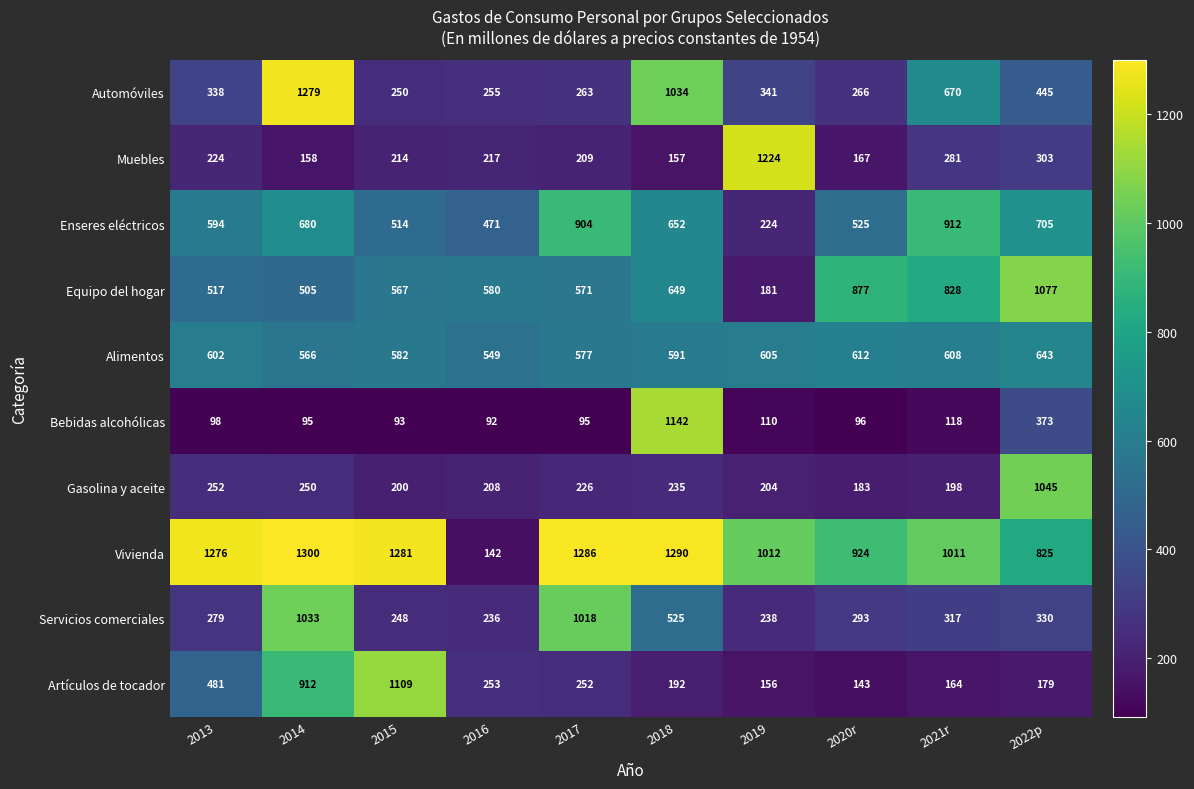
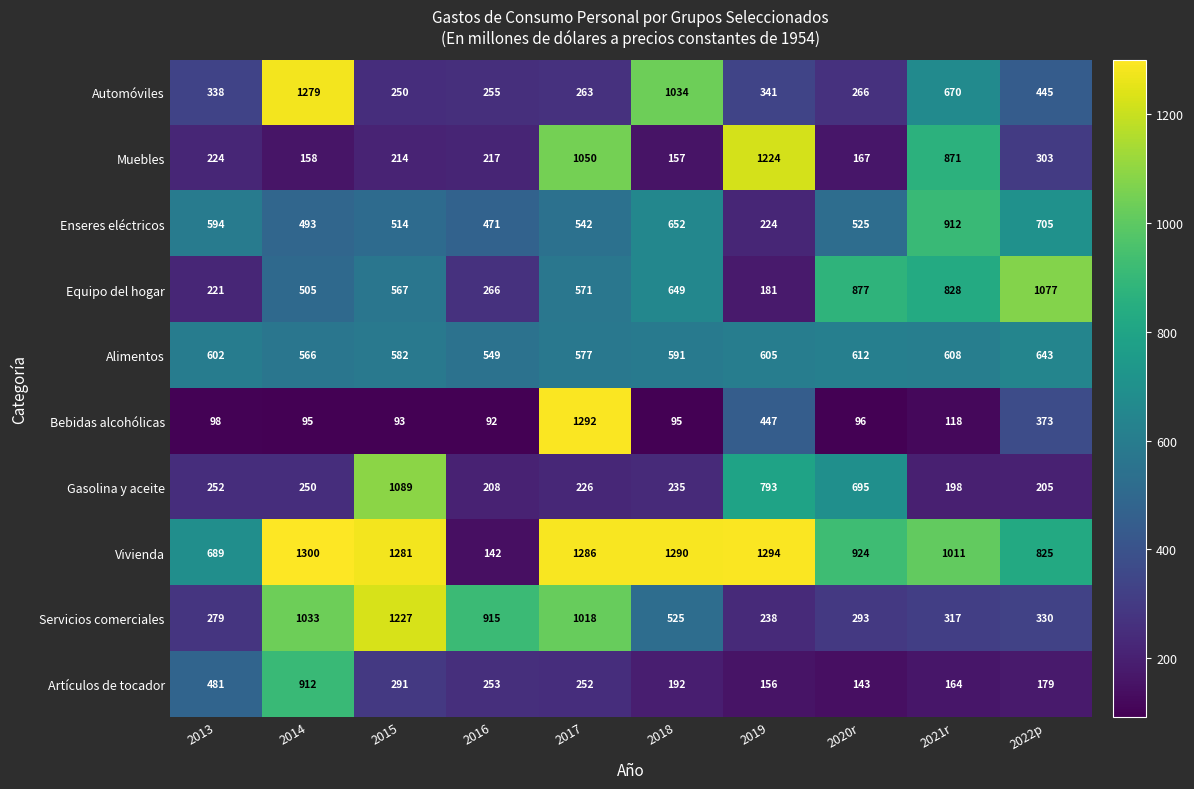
Muebles, 2017: 209 -> 1050
Muebles, 2021r: 281 -> 871
Enseres eléctricos, 2014: 680 -> 493
Enseres eléctricos, 2017: 904 -> 542
Equipo del hogar, 2013: 517 -> 221
Equipo del hogar, 2016: 580 -> 266
Bebidas alcohólicas, 2017: 95 -> 1292
Bebidas alcohólicas, 2018: 1142 -> 95
Bebidas alcohólicas, 2019: 110 -> 447
Gasolina y aceite, 2015: 200 -> 1089
Gasolina y aceite, 2019: 204 -> 793
Gasolina y aceite, 2020r: 183 -> 695
Gasolina y aceite, 2022p: 1045 -> 205
Vivienda, 2013: 1276 -> 689
Vivienda, 2019: 1012 -> 1294
Servicios comerciales, 2015: 248 -> 1227
Servicios comerciales, 2016: 236 -> 915
Artículos de tocador, 2015: 1109 -> 291
